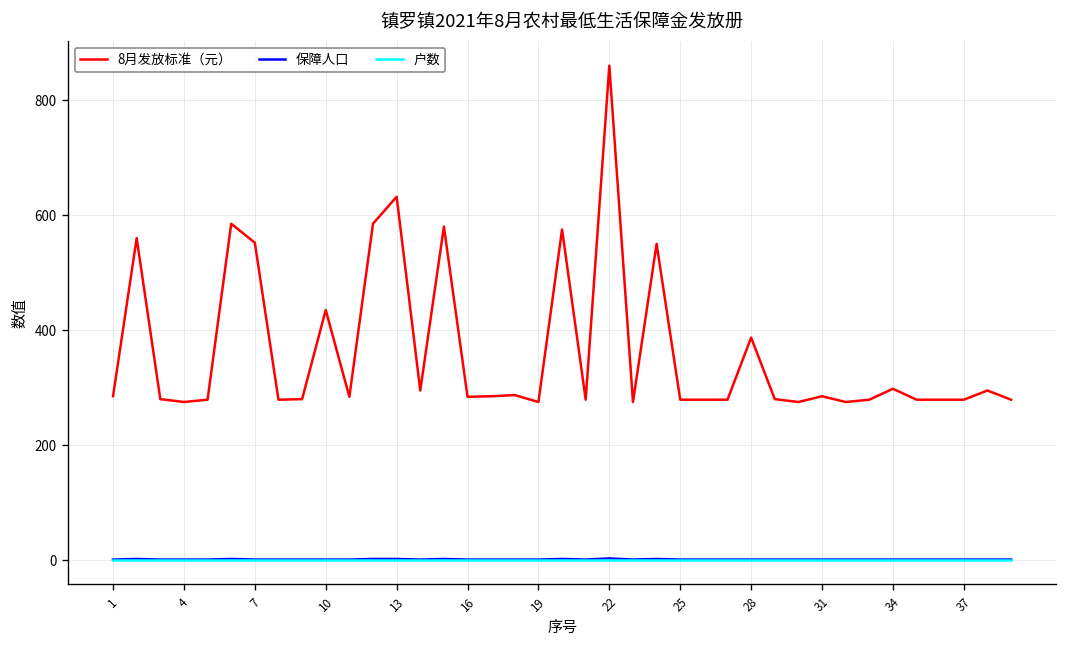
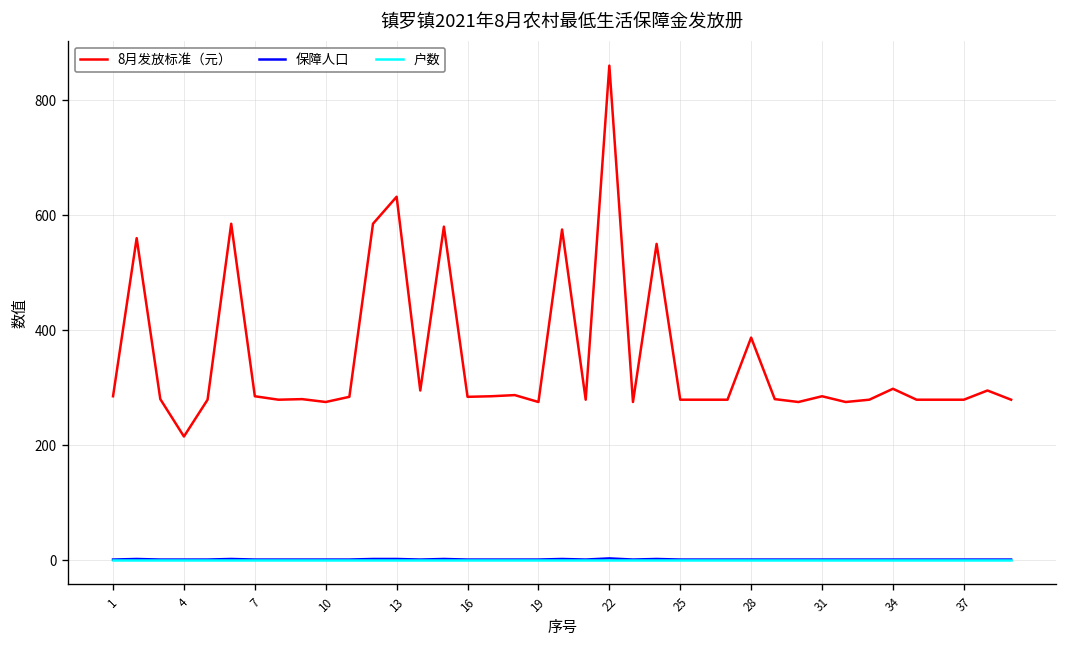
8月发放标准（元）, 4: 280 -> 220
8月发放标准（元）, 7: 550 -> 290
8月发放标准（元）, 10: 440 -> 280
